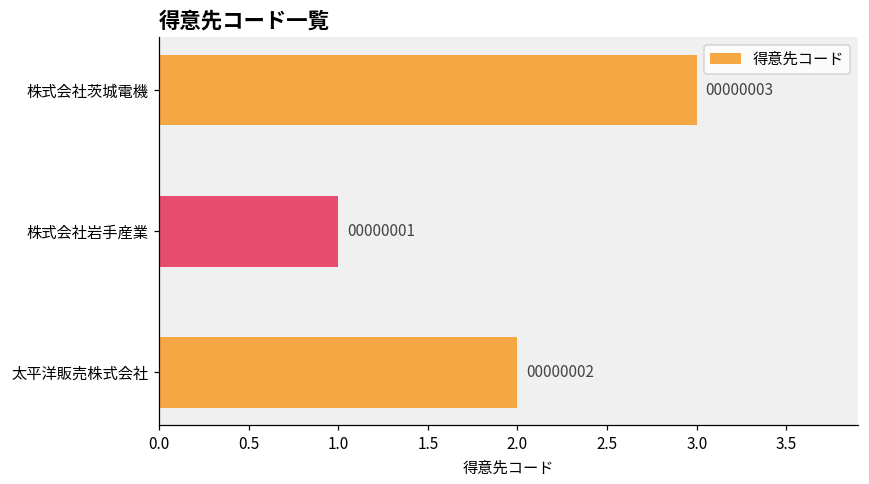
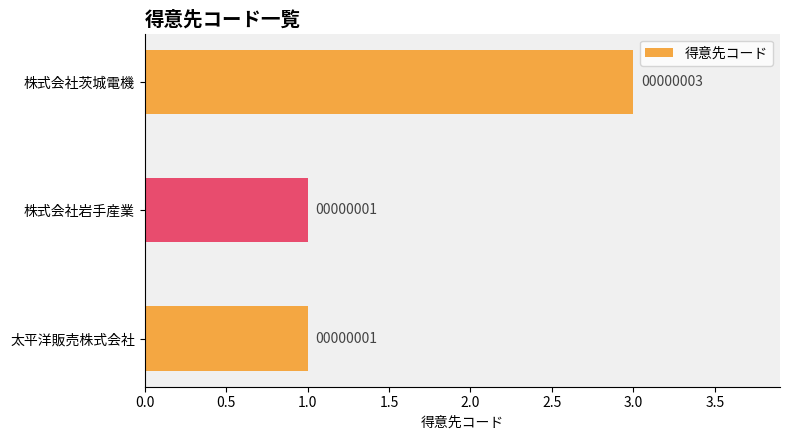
太平洋販売株式会社: 00000002 -> 00000001
